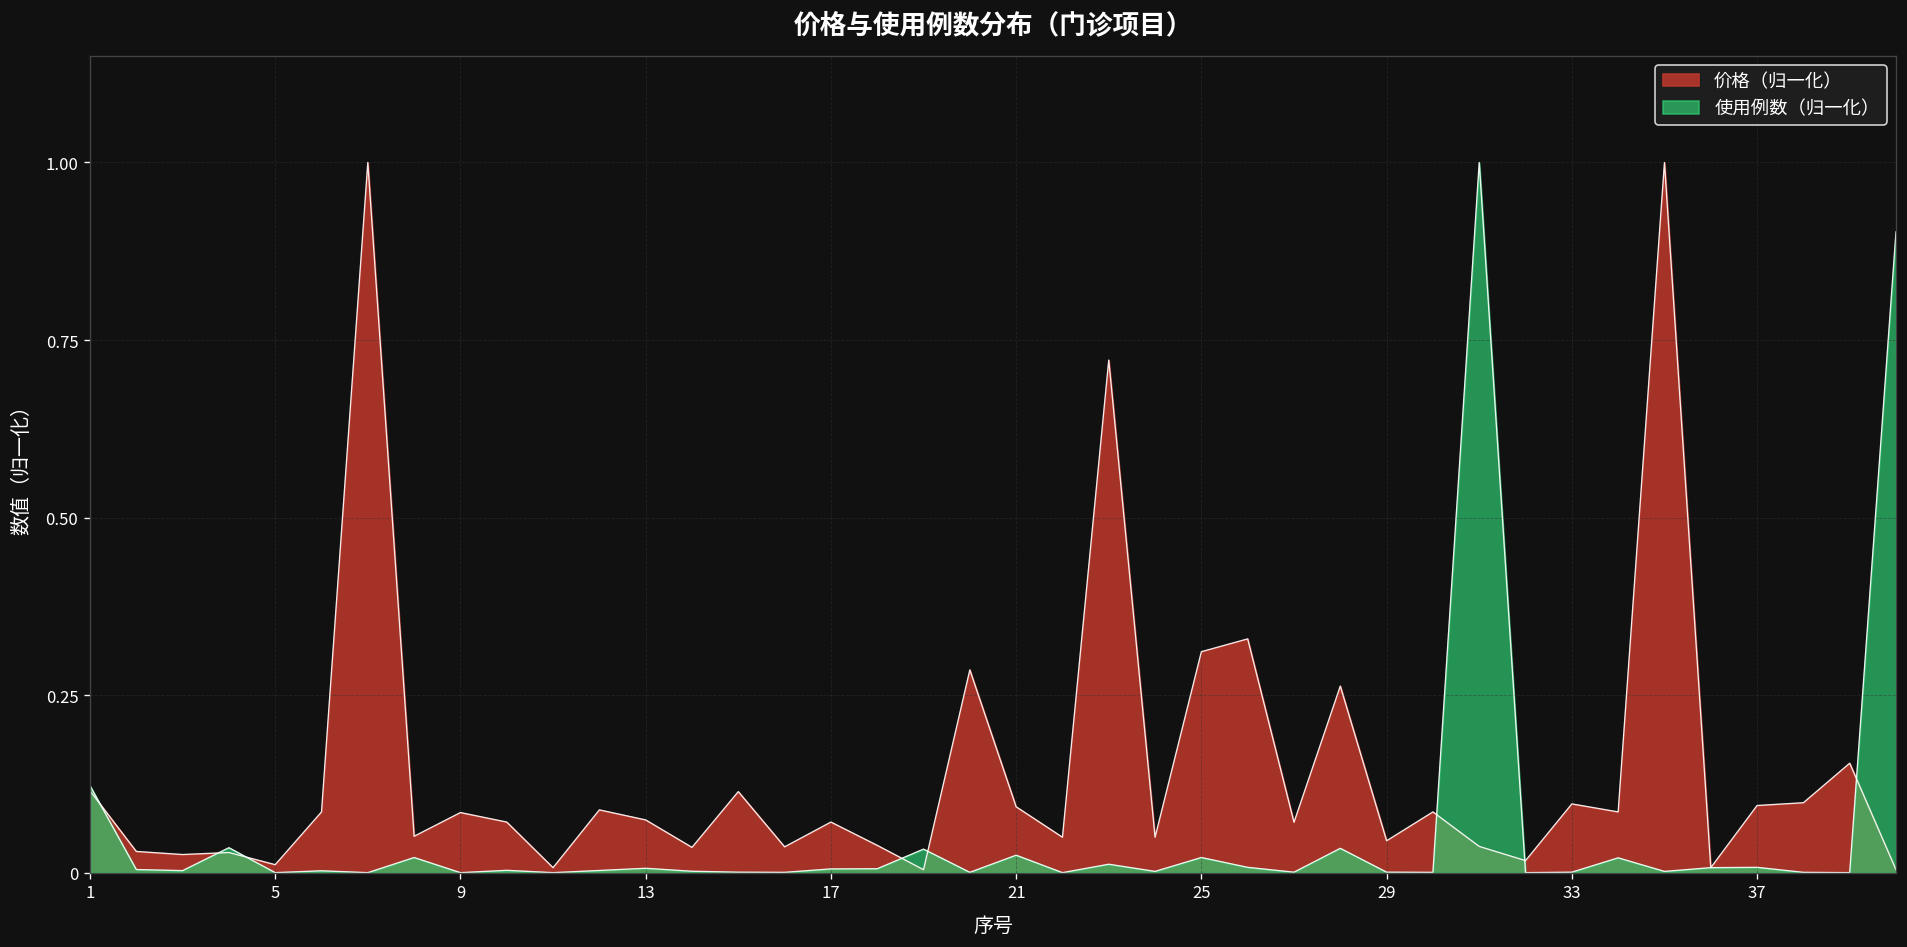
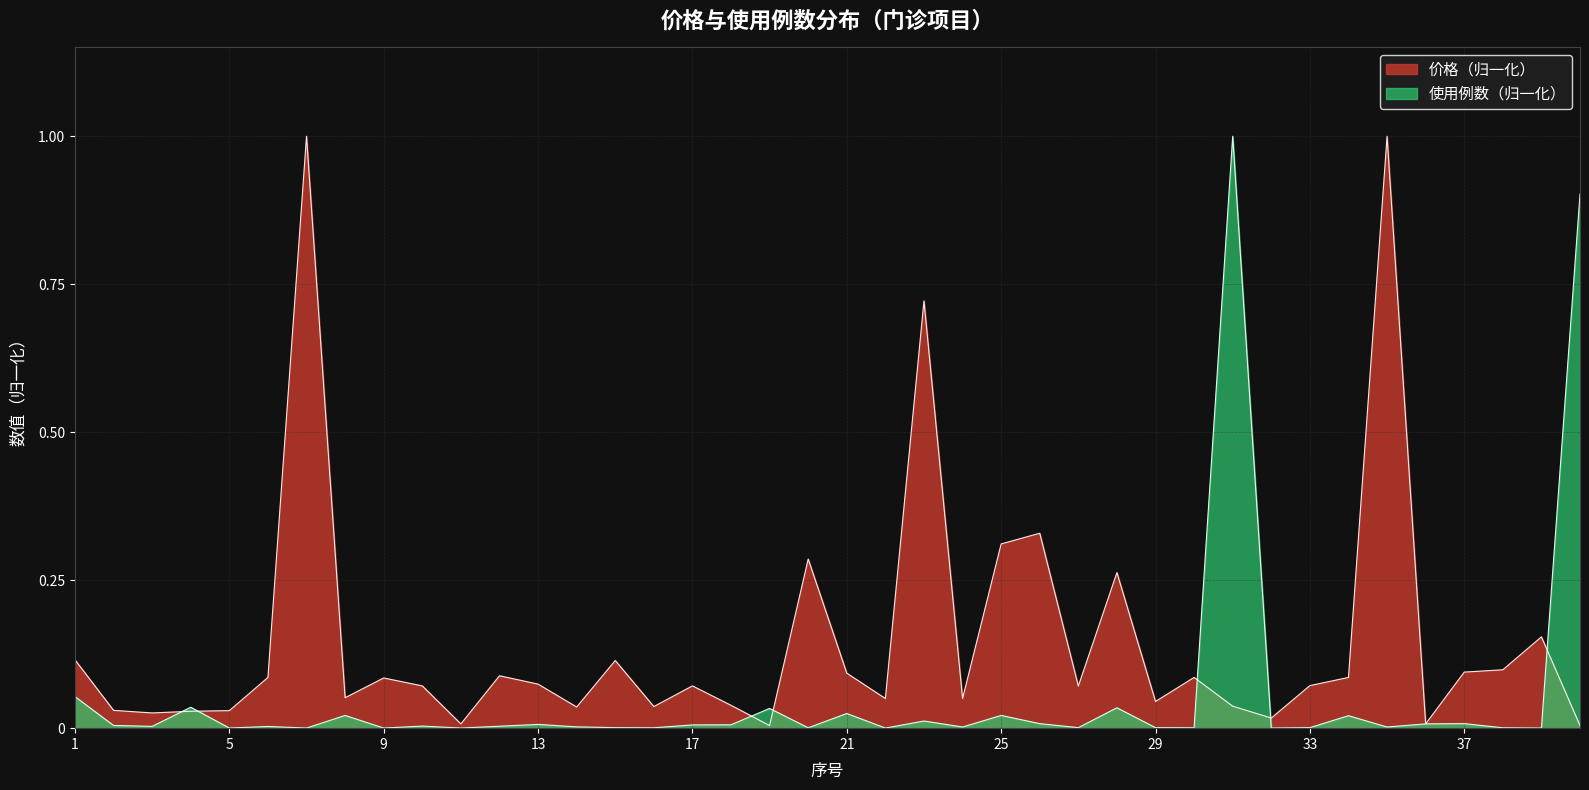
使用例数（归一化）, 1: 0.12 -> 0.05
价格（归一化）, 5: 0.01 -> 0.03
价格（归一化）, 33: 0.10 -> 0.07
